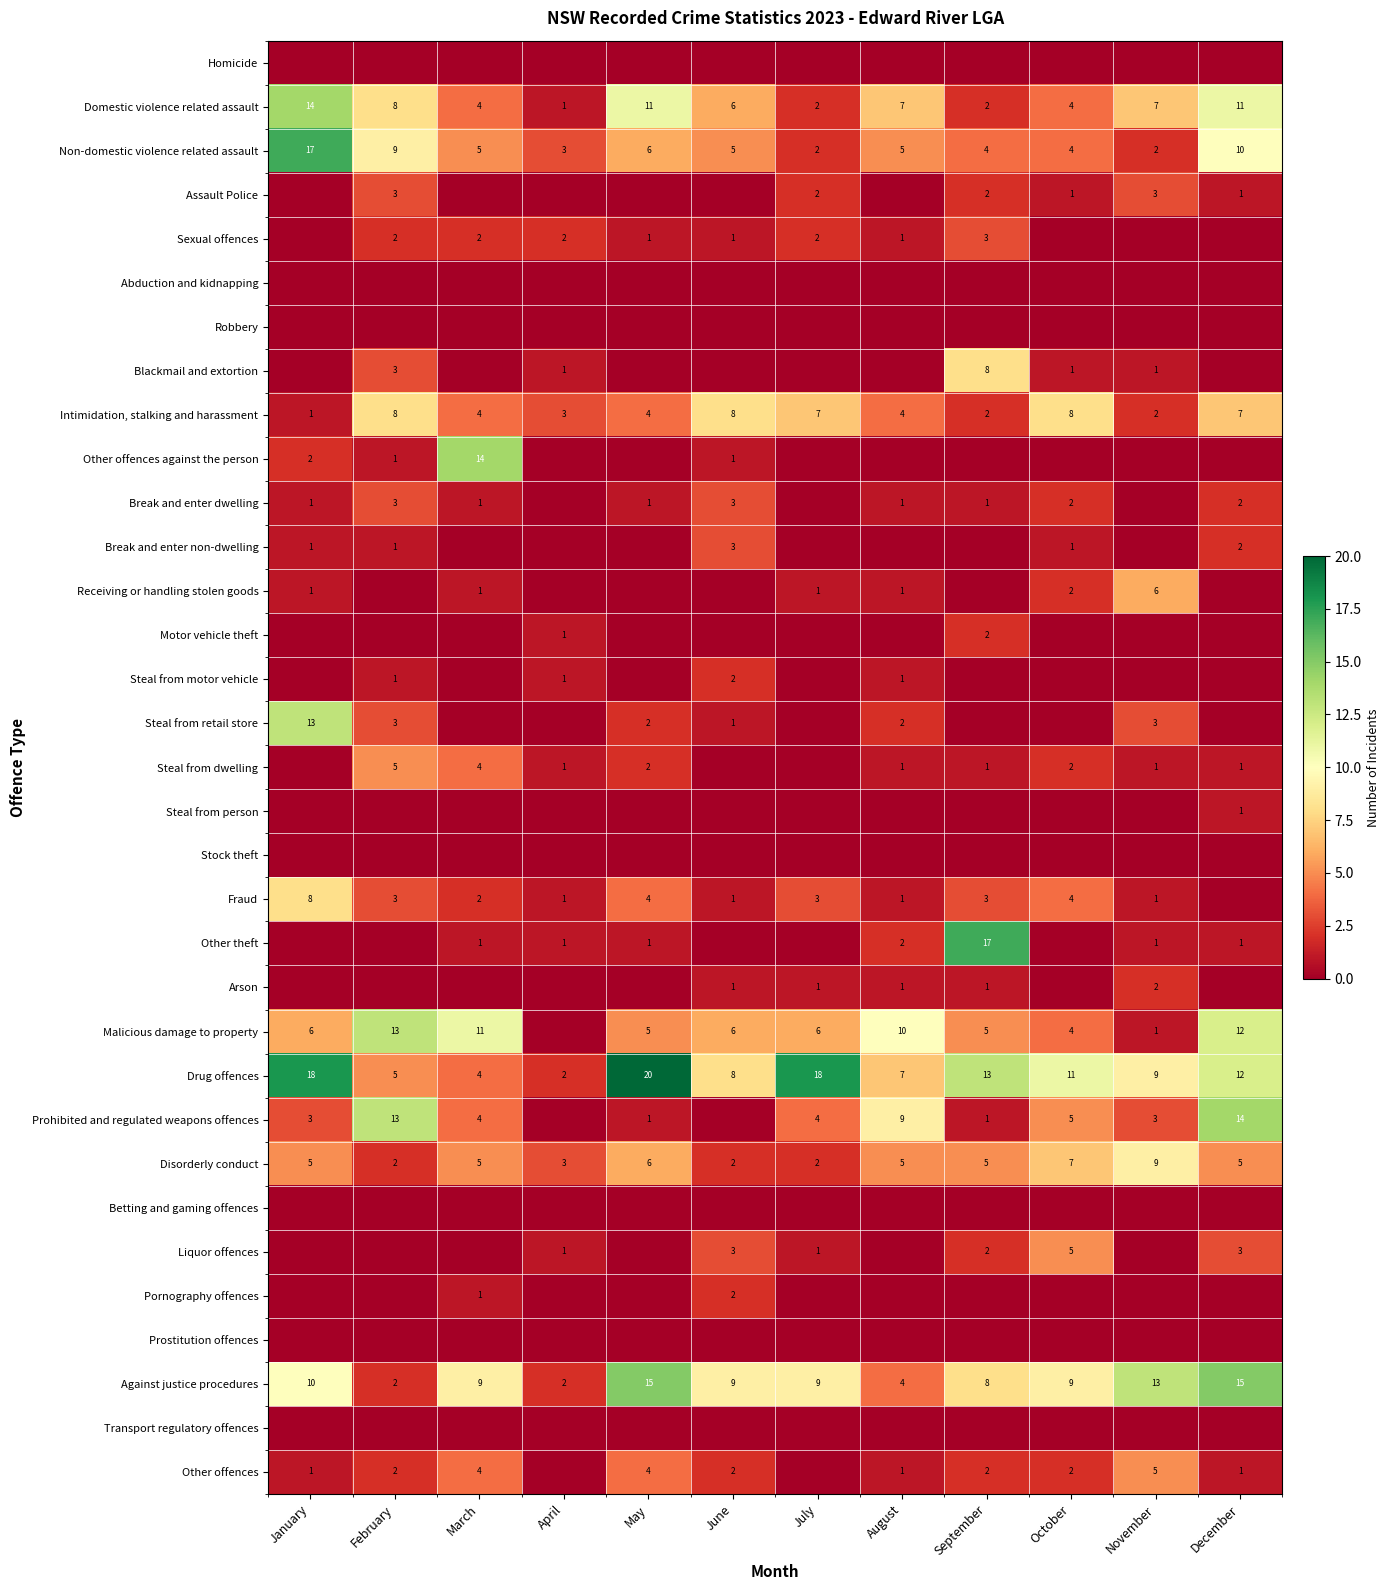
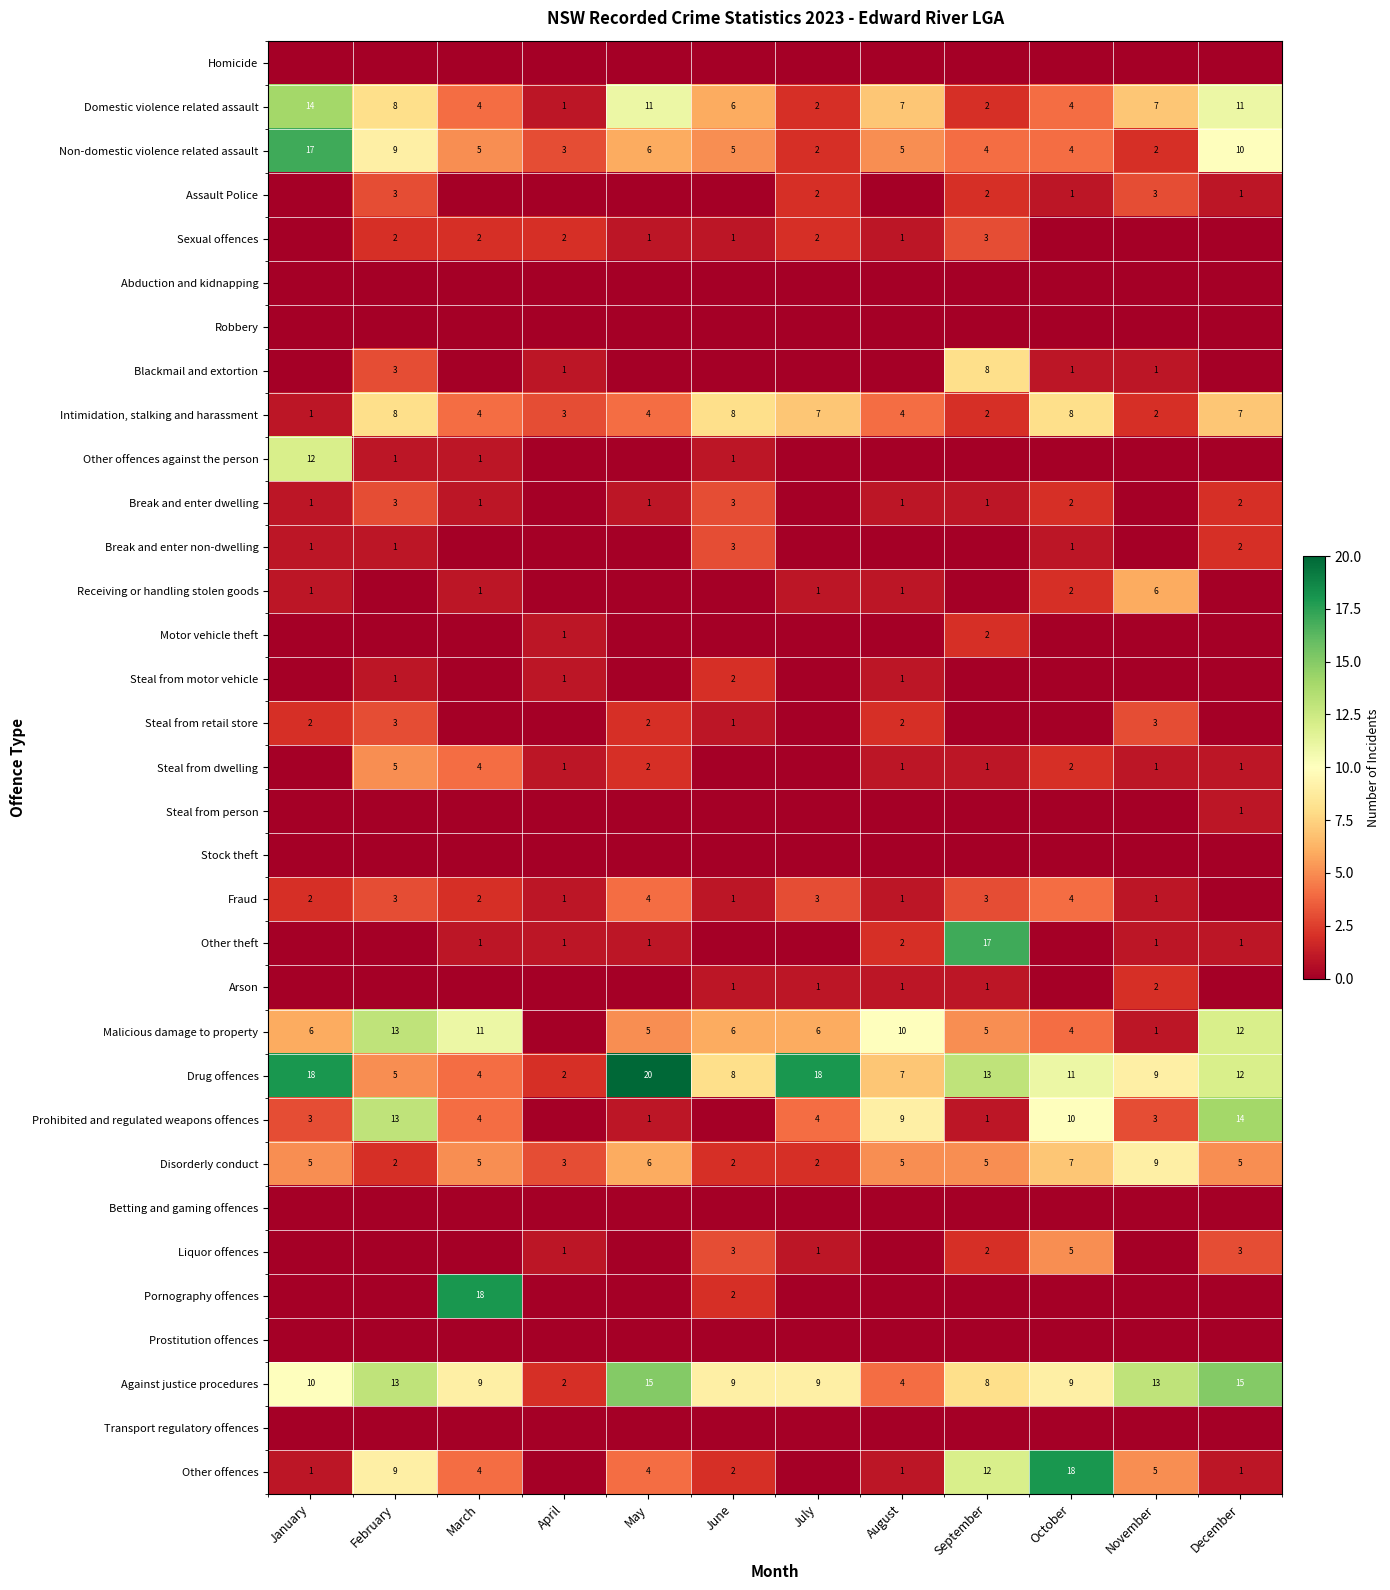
Other offences against the person, January: 2 -> 12
Other offences against the person, March: 14 -> 1
Steal from retail store, January: 13 -> 2
Fraud, January: 8 -> 2
Prohibited and regulated weapons offences, October: 5 -> 10
Pornography offences, March: 1 -> 18
Against justice procedures, February: 2 -> 13
Other offences, February: 2 -> 9
Other offences, September: 2 -> 12
Other offences, October: 2 -> 18
